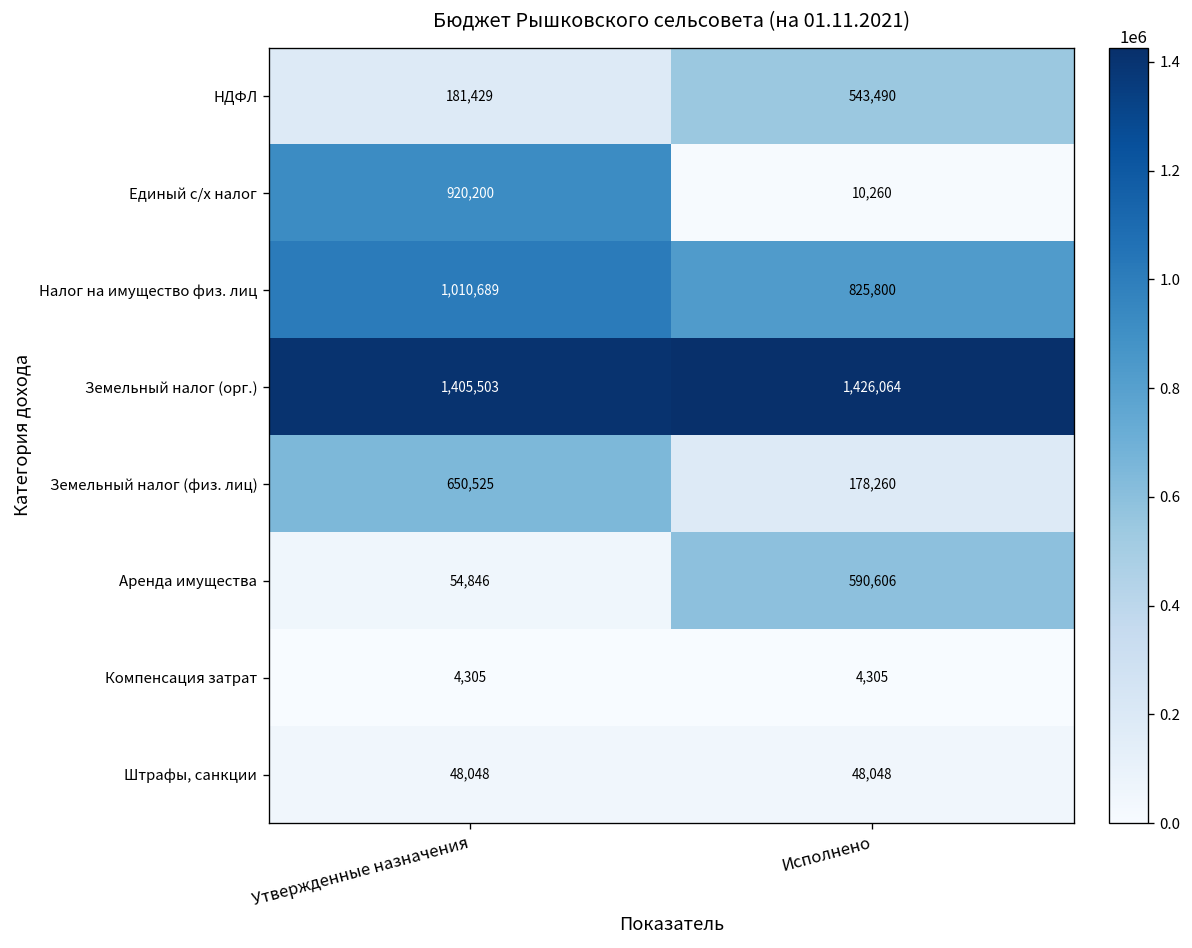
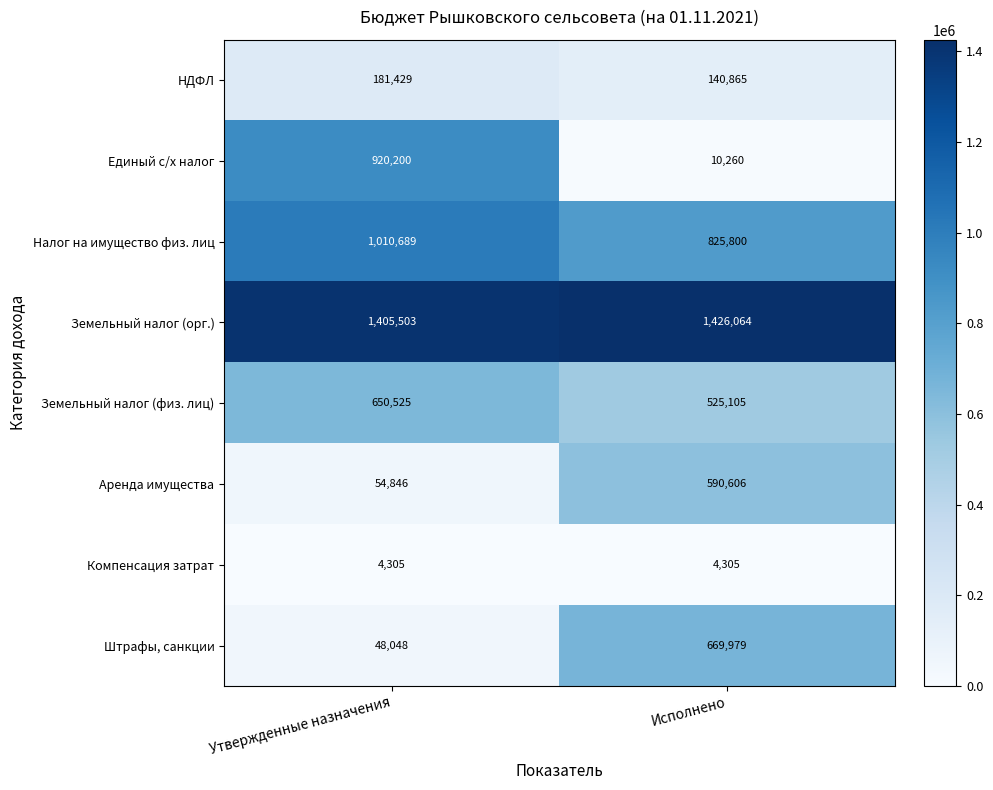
НДФЛ, Исполнено: 543,490 -> 140,865
Земельный налог (физ. лиц), Исполнено: 178,260 -> 525,105
Штрафы, санкции, Исполнено: 48,048 -> 669,979
